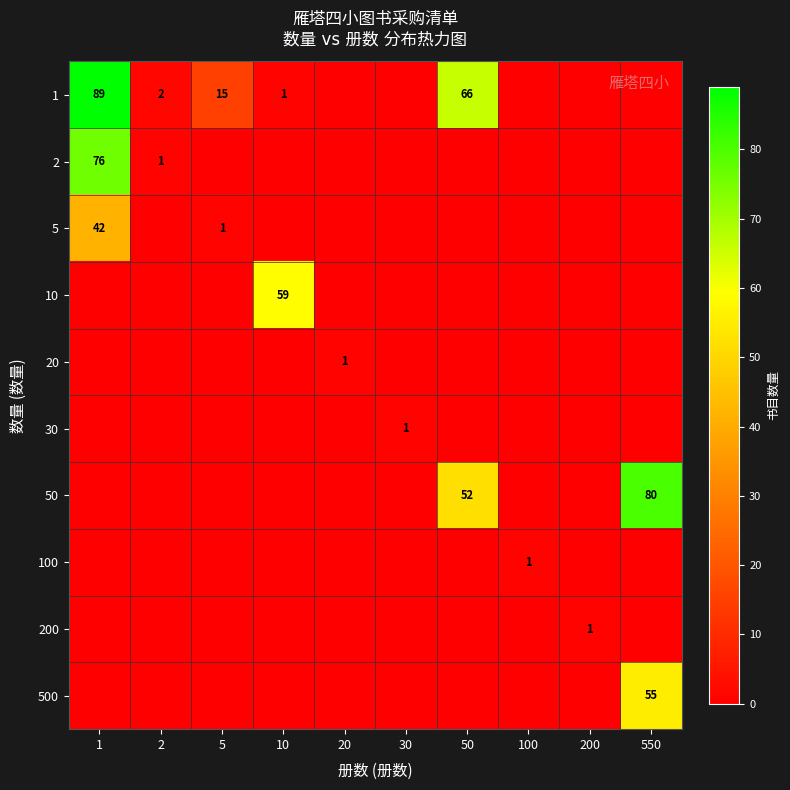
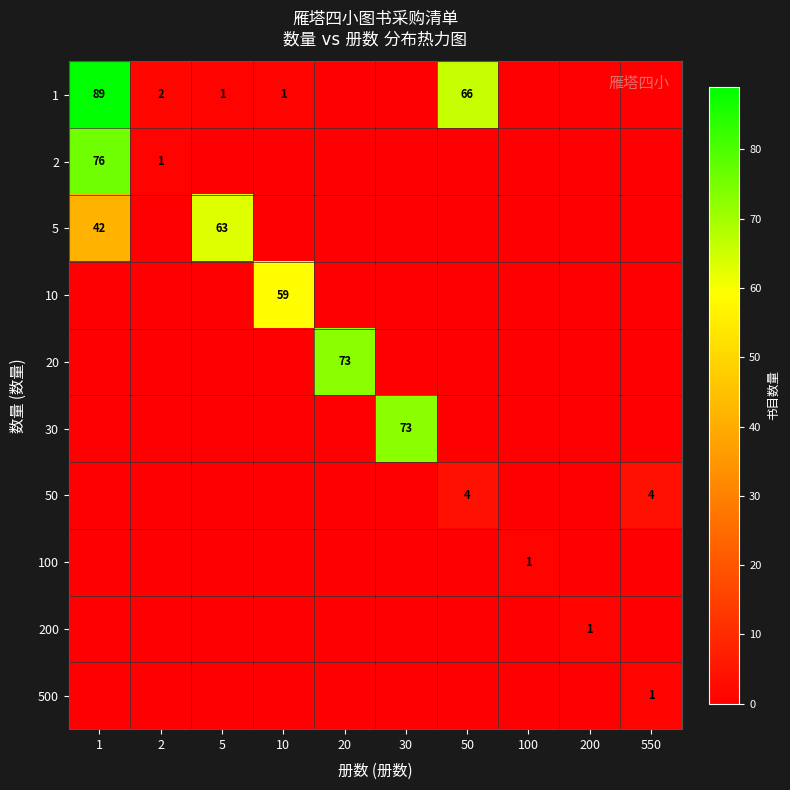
1, 5: 15 -> 1
5, 5: 1 -> 63
20, 20: 1 -> 73
30, 30: 1 -> 73
50, 50: 52 -> 4
50, 550: 80 -> 4
500, 550: 55 -> 1
